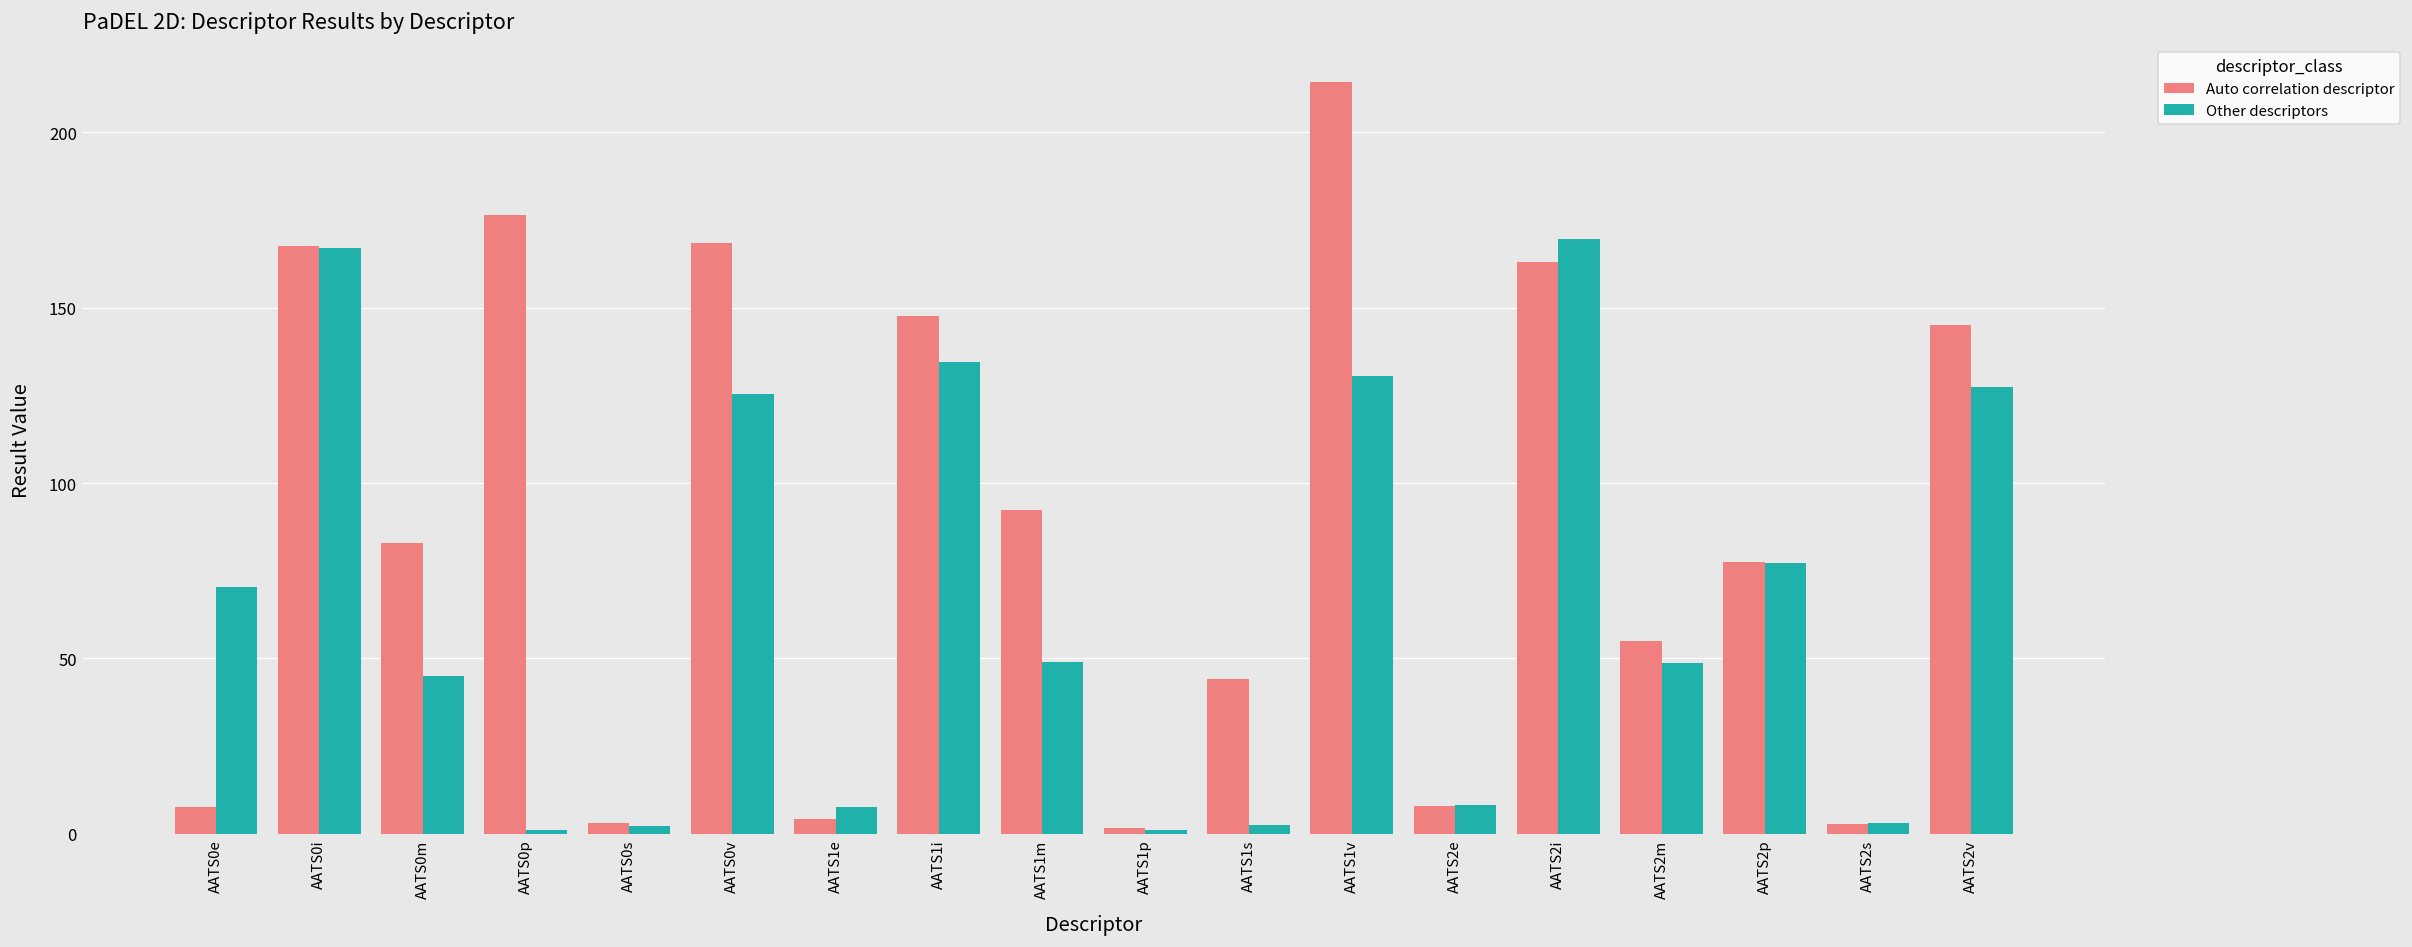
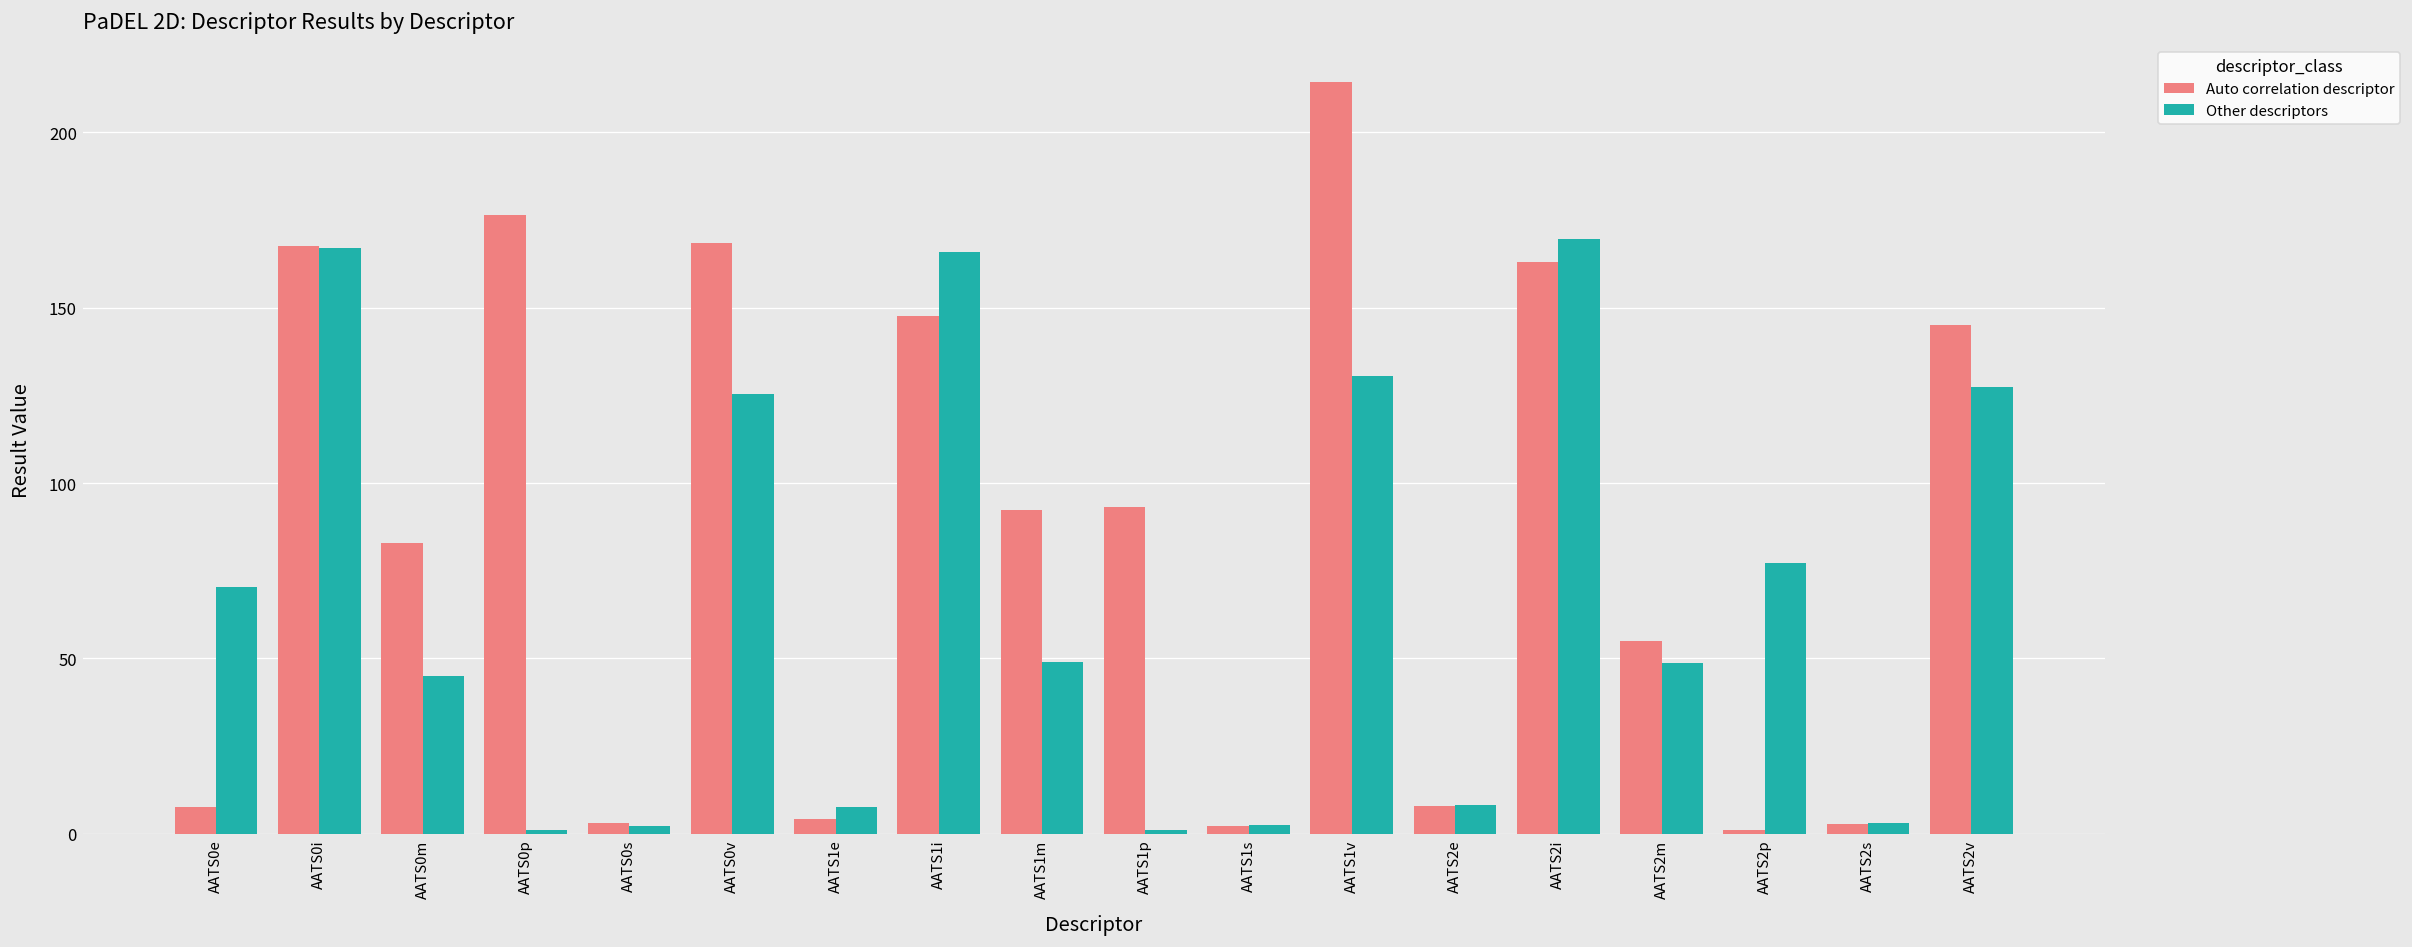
Other descriptors, AATS1i: 135 -> 166
Auto correlation descriptor, AATS1p: 2 -> 93
Auto correlation descriptor, AATS1s: 44 -> 2
Auto correlation descriptor, AATS2p: 77 -> 1
